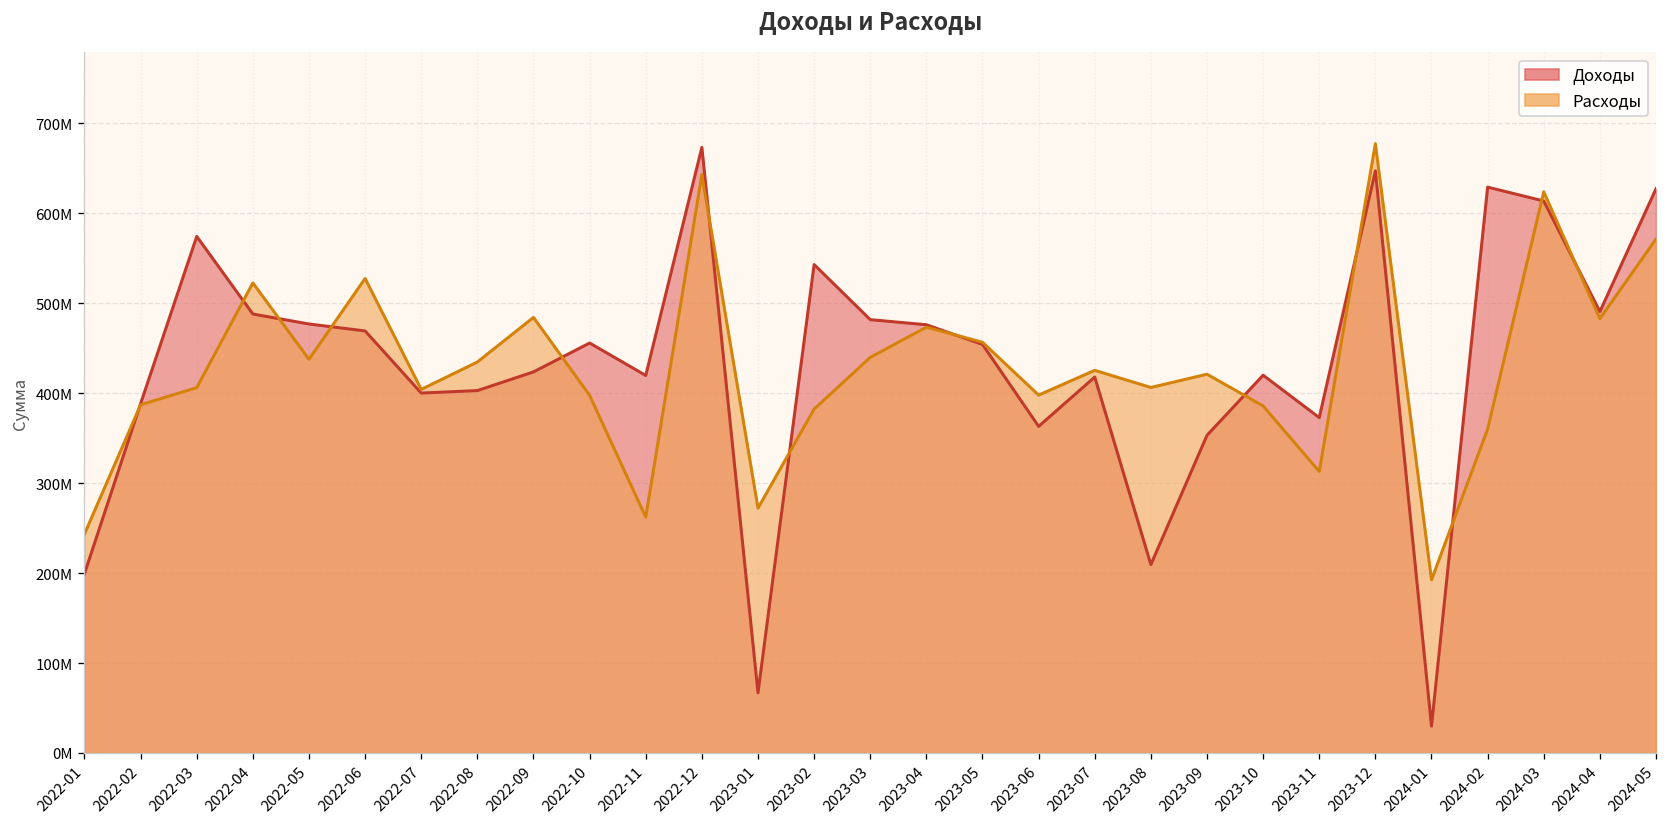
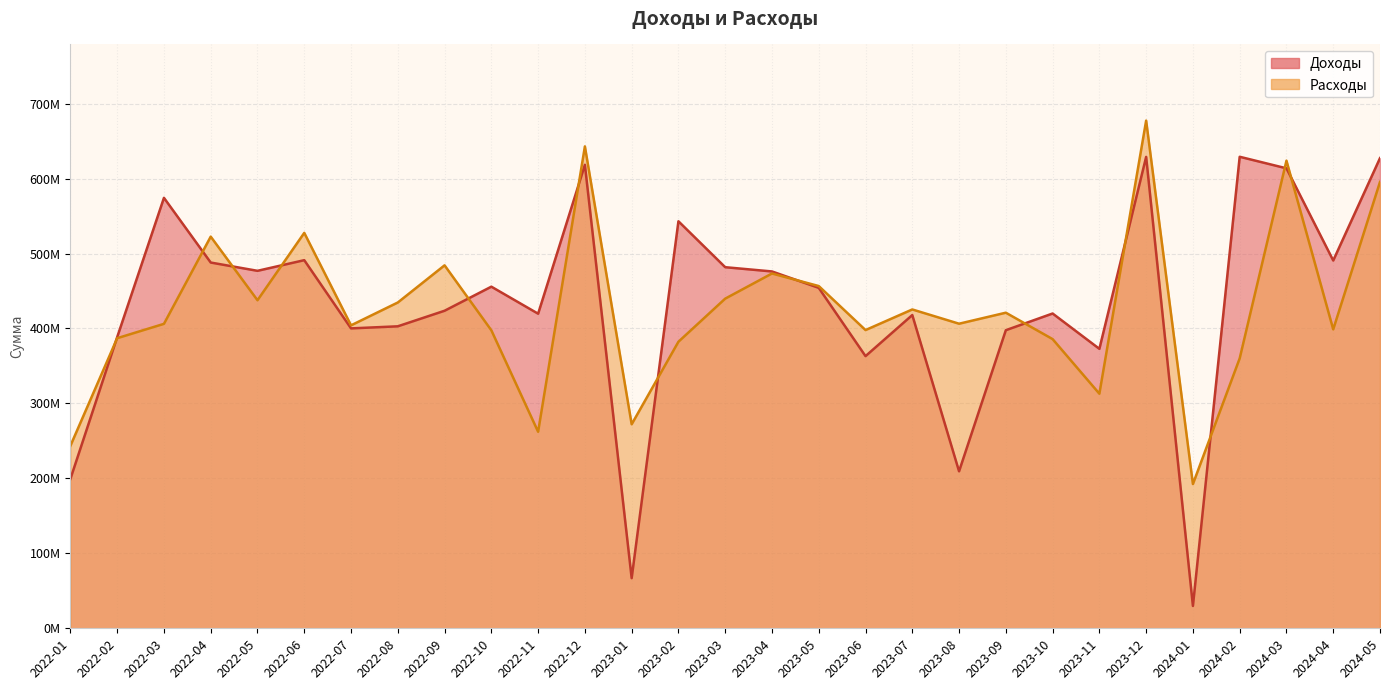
Доходы, 2022-06: 470000000 -> 490000000
Доходы, 2022-12: 670000000 -> 620000000
Доходы, 2023-09: 350000000 -> 400000000
Доходы, 2023-12: 650000000 -> 630000000
Расходы, 2024-04: 480000000 -> 400000000
Расходы, 2024-05: 570000000 -> 600000000
